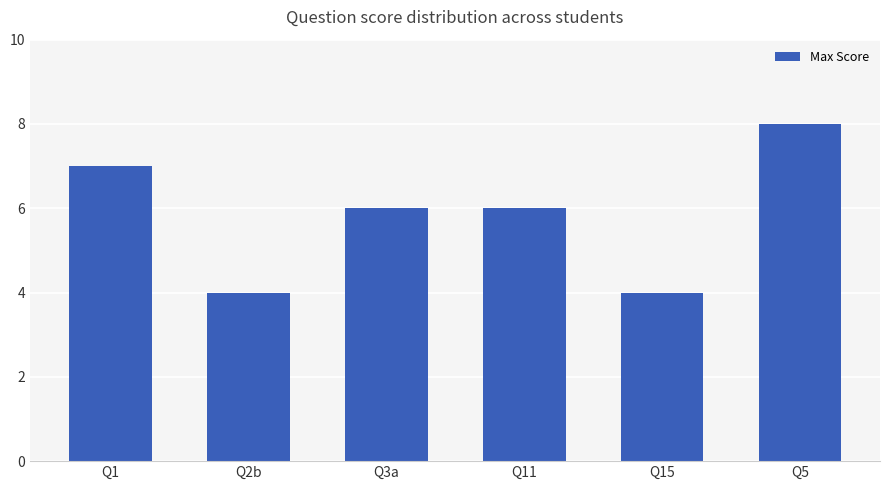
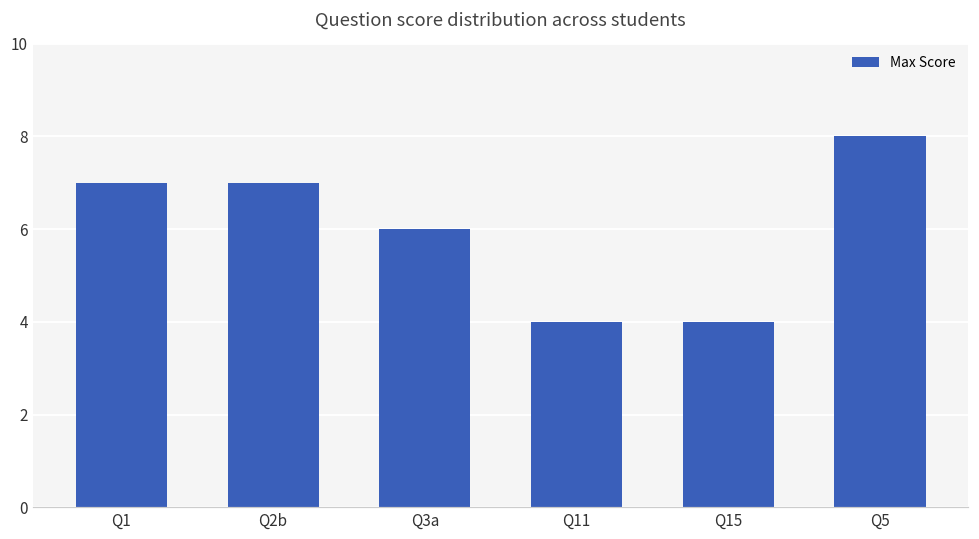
Q2b: 4 -> 7
Q11: 6 -> 4
